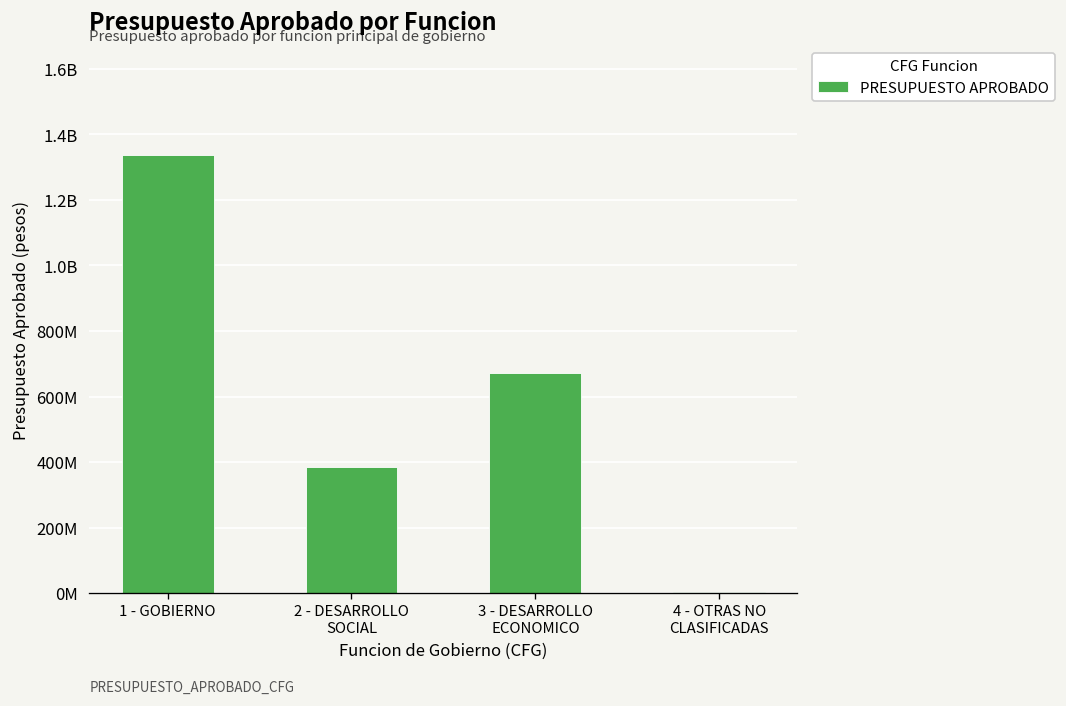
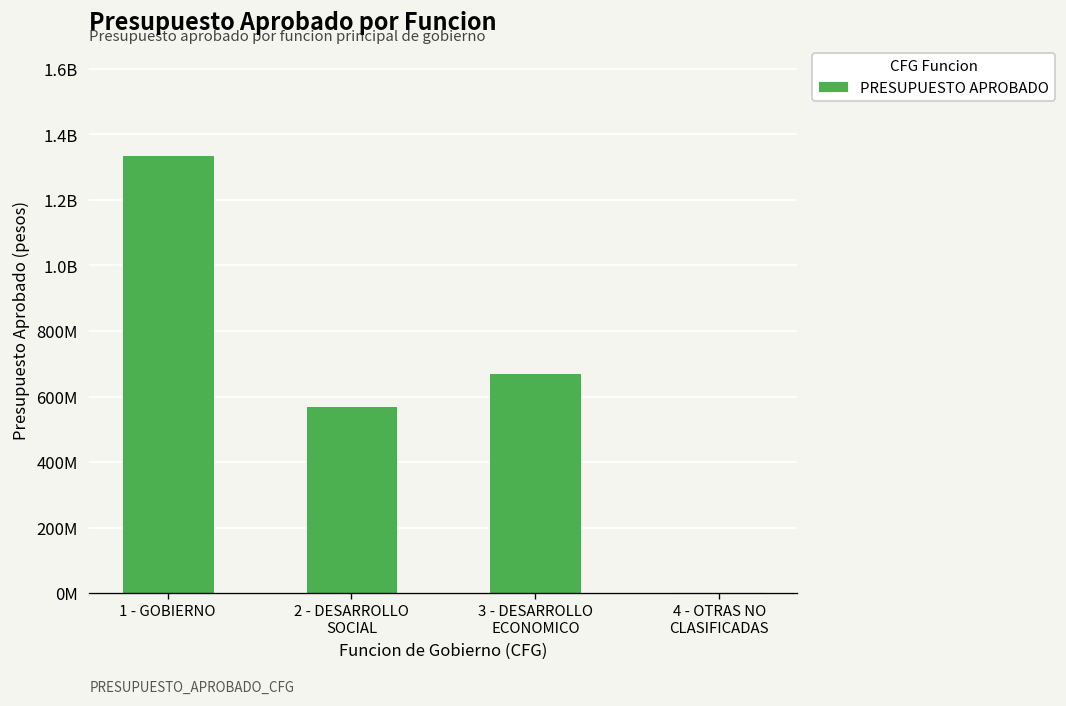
2 - DESARROLLO SOCIAL: 380000000 -> 570000000
